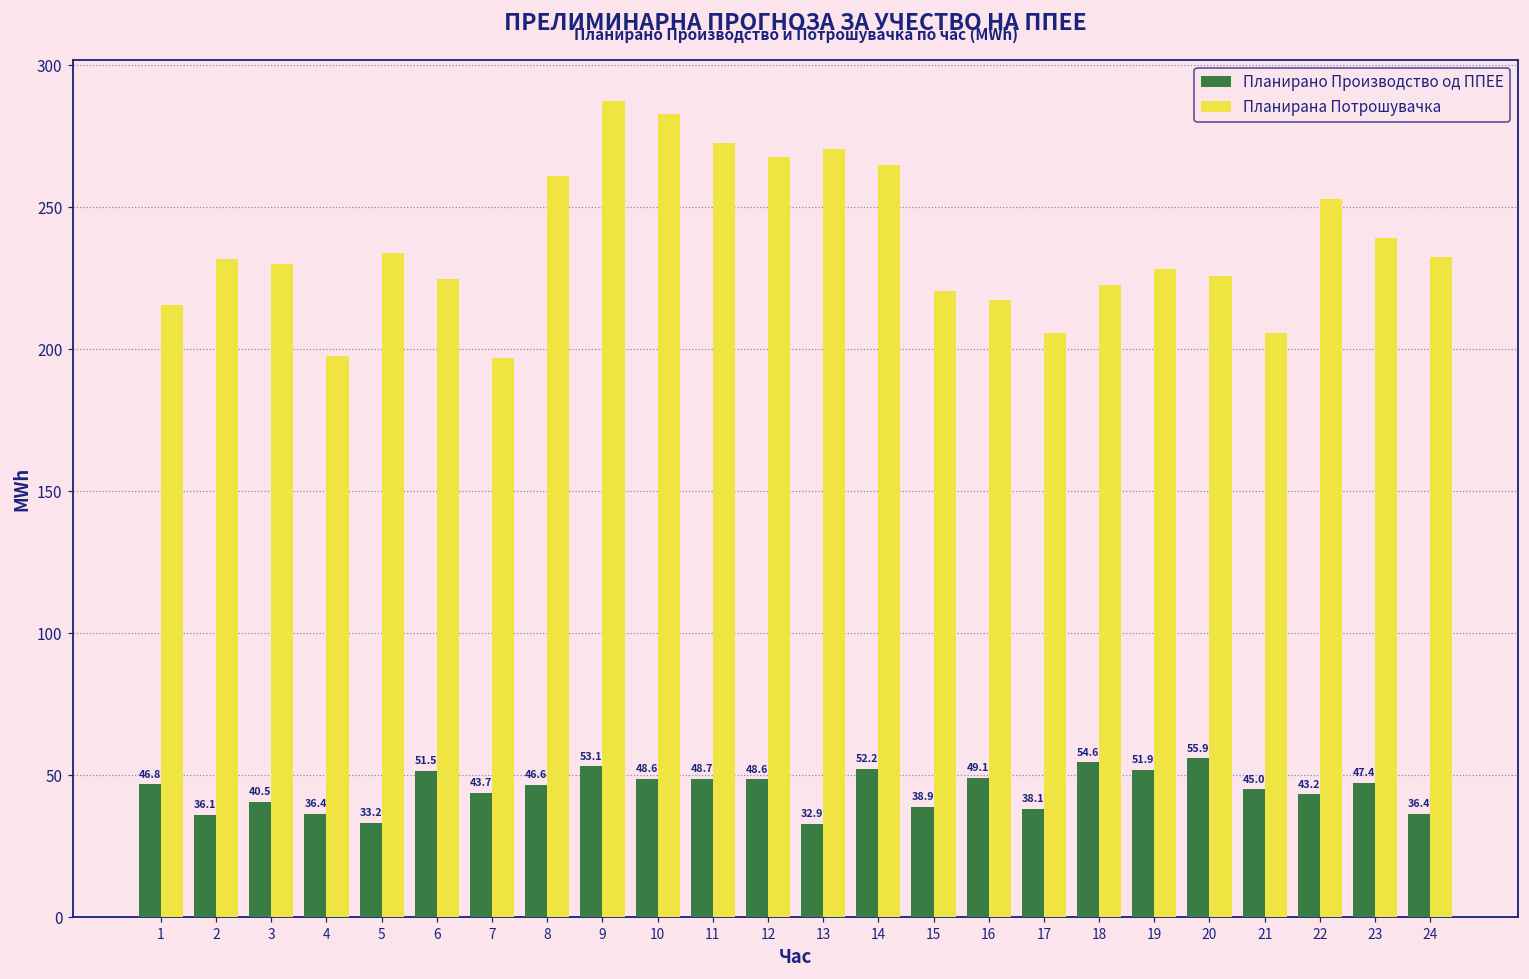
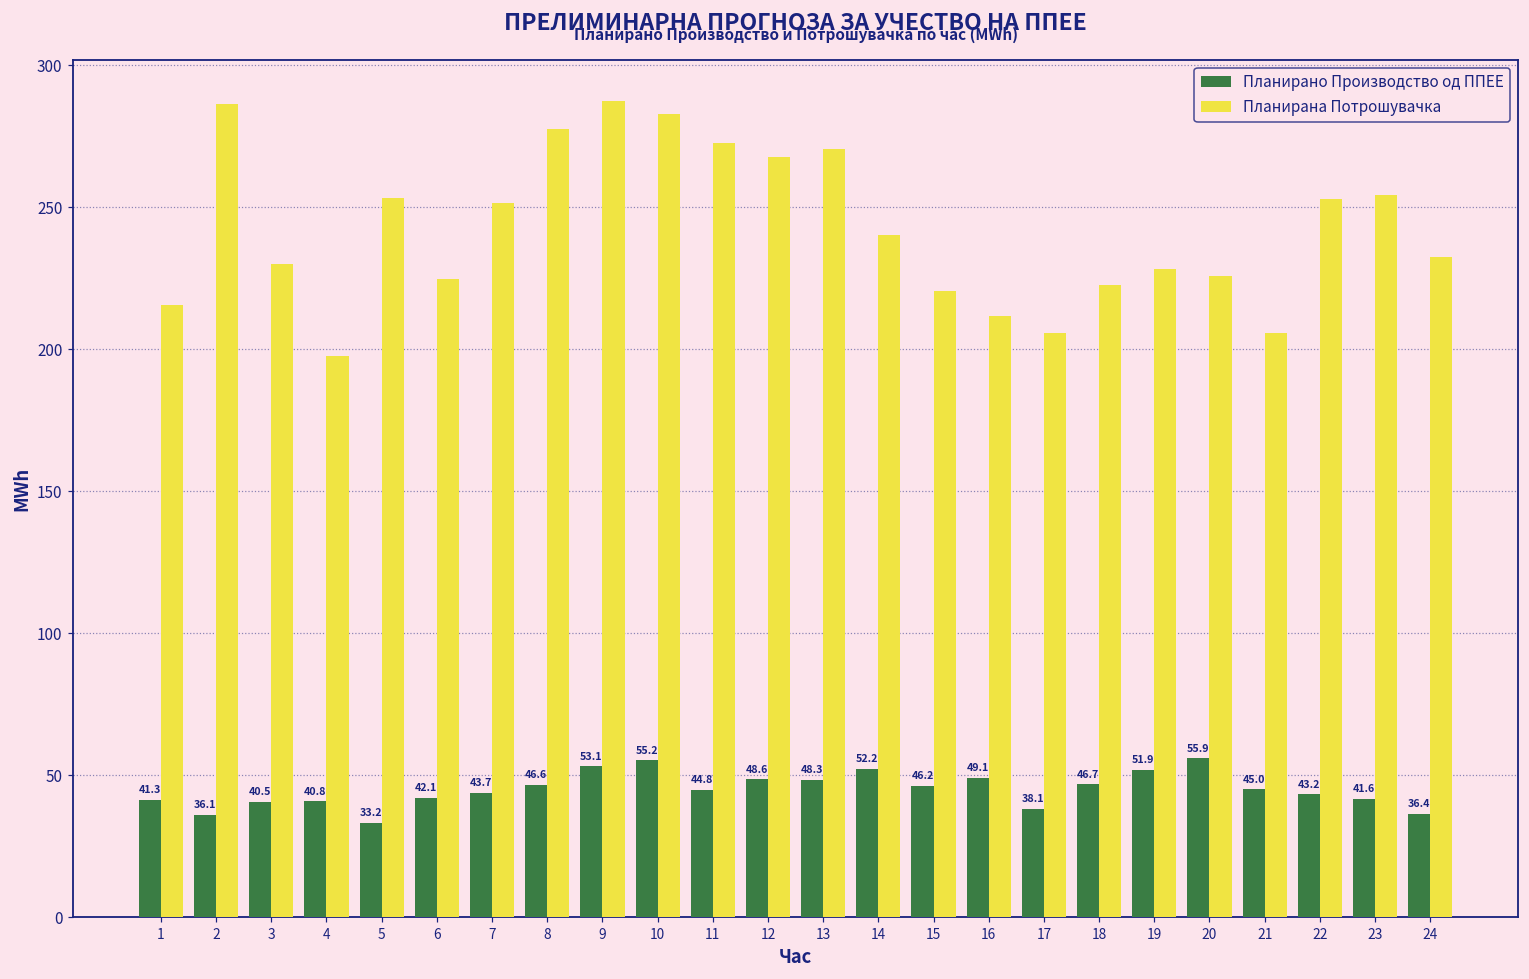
Планирано Производство од ППЕЕ, 1: 46.8 -> 41.3
Планирана Потрошувачка, 2: 232 -> 286
Планирано Производство од ППЕЕ, 4: 36.4 -> 40.8
Планирана Потрошувачка, 5: 234 -> 253
Планирано Производство од ППЕЕ, 6: 51.5 -> 42.1
Планирана Потрошувачка, 7: 197 -> 252
Планирана Потрошувачка, 8: 261 -> 277
Планирано Производство од ППЕЕ, 10: 48.6 -> 55.2
Планирано Производство од ППЕЕ, 11: 48.7 -> 44.8
Планирано Производство од ППЕЕ, 13: 32.9 -> 48.3
Планирана Потрошувачка, 14: 265 -> 240
Планирано Производство од ППЕЕ, 15: 38.9 -> 46.2
Планирана Потрошувачка, 16: 217 -> 212
Планирано Производство од ППЕЕ, 18: 54.6 -> 46.7
Планирано Производство од ППЕЕ, 23: 47.4 -> 41.6
Планирана Потрошувачка, 23: 239 -> 254
